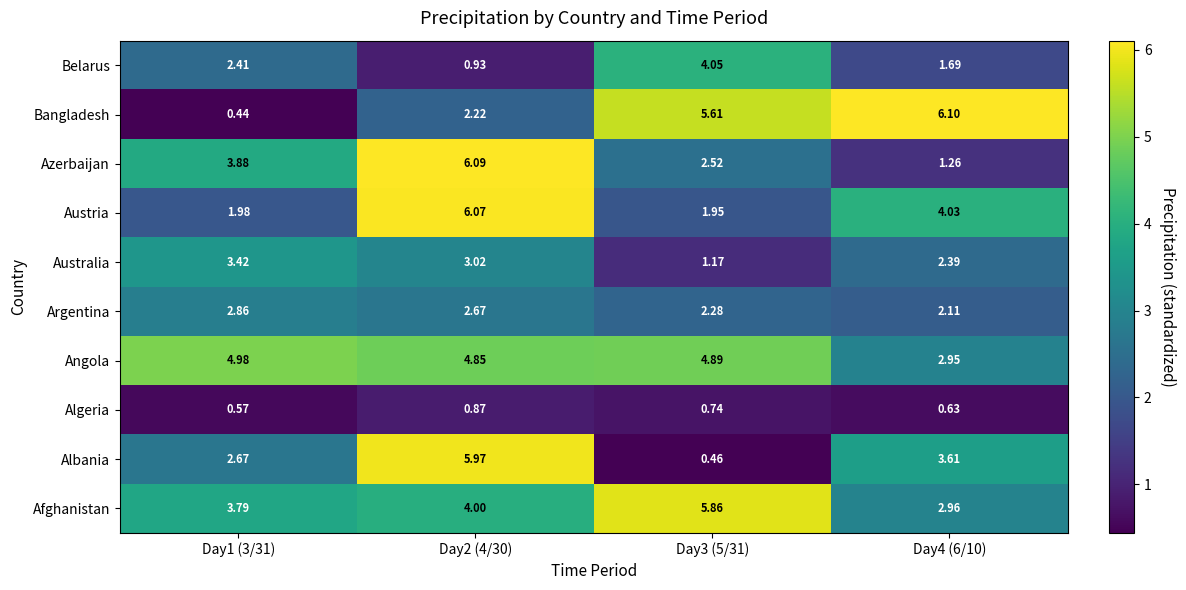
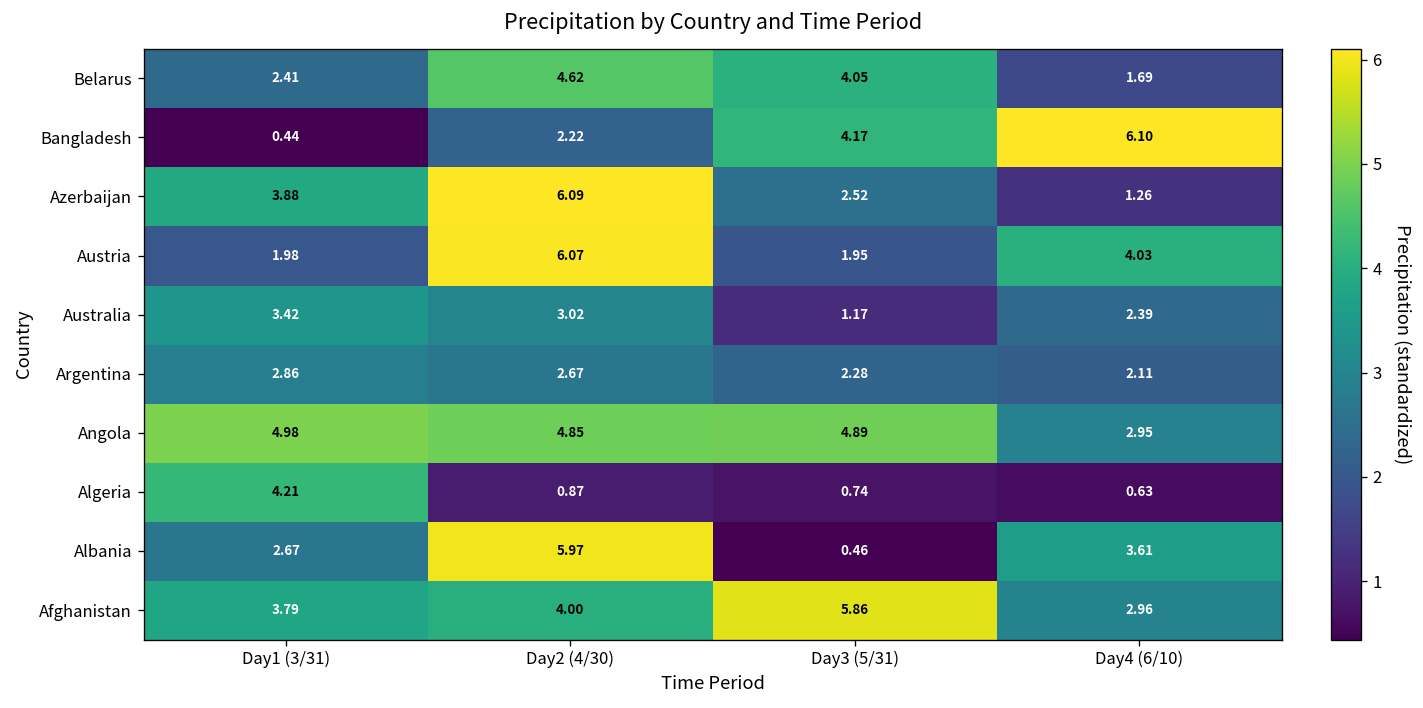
Belarus, Day2 (4/30): 0.93 -> 4.62
Bangladesh, Day3 (5/31): 5.61 -> 4.17
Algeria, Day1 (3/31): 0.57 -> 4.21
